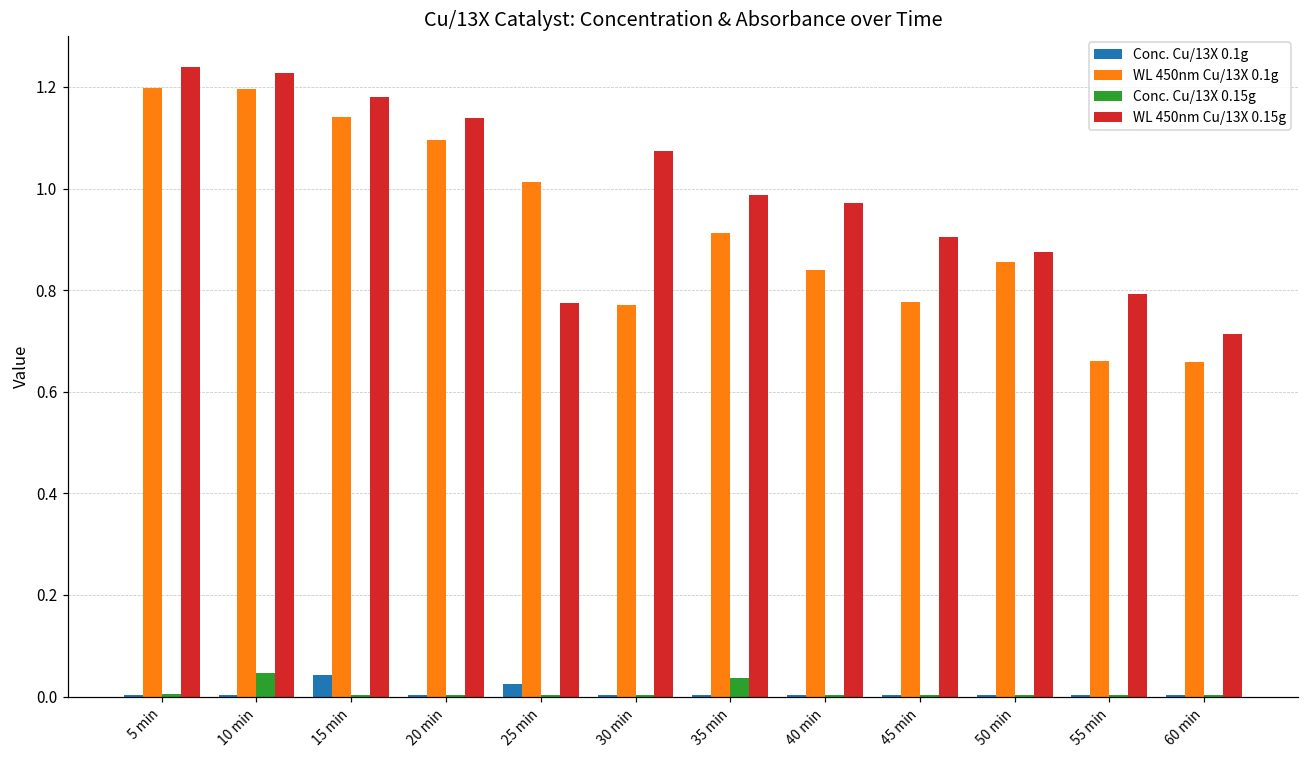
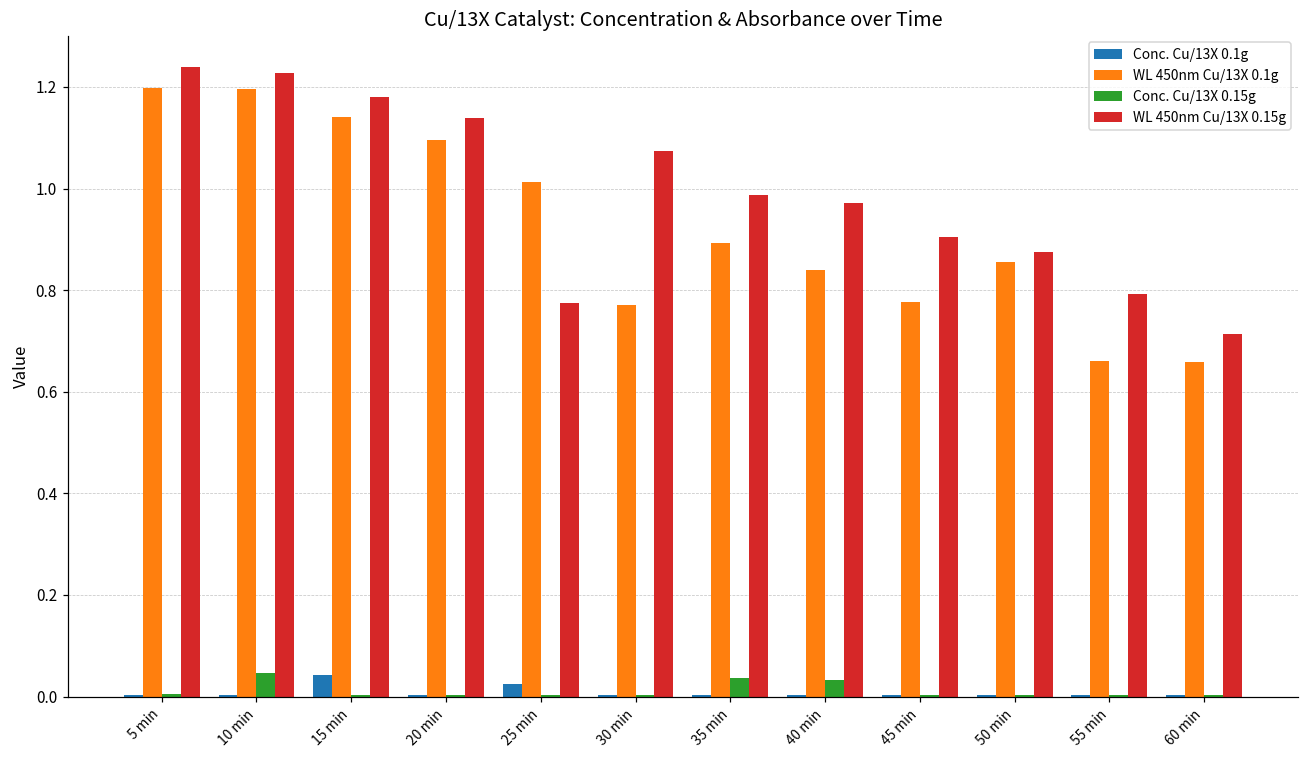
WL 450nm Cu/13X 0.1g, 35 min: 0.91 -> 0.89
Conc. Cu/13X 0.15g, 40 min: 0.00 -> 0.03
